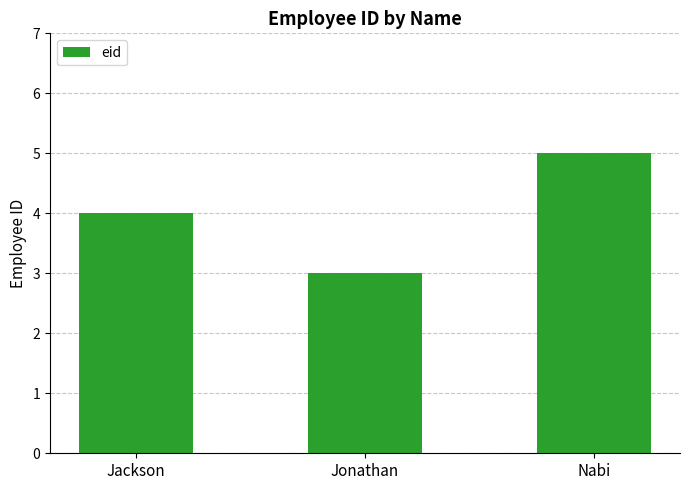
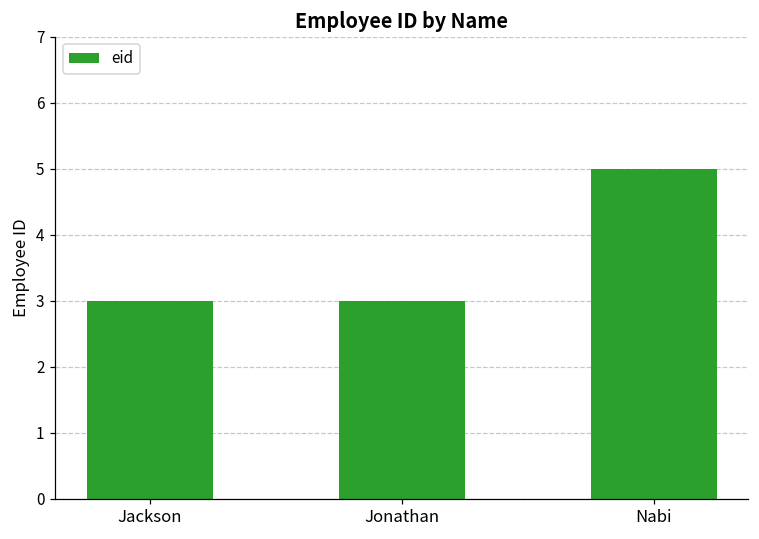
Jackson: 4 -> 3
